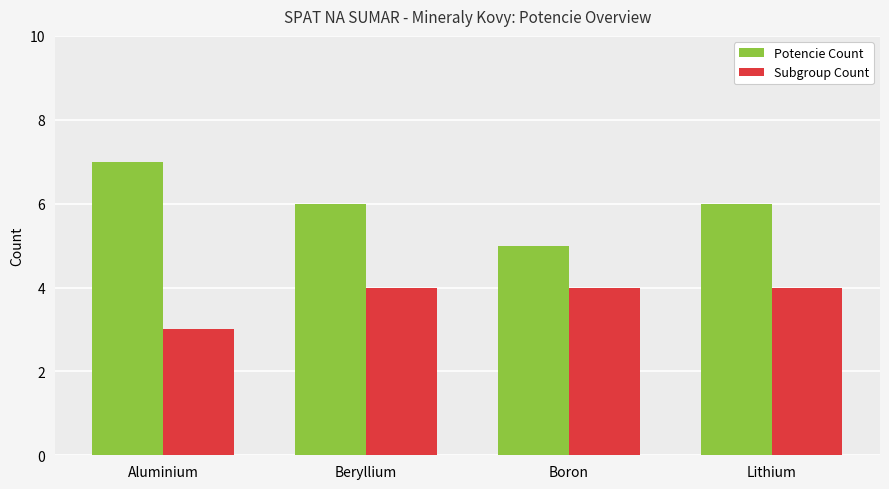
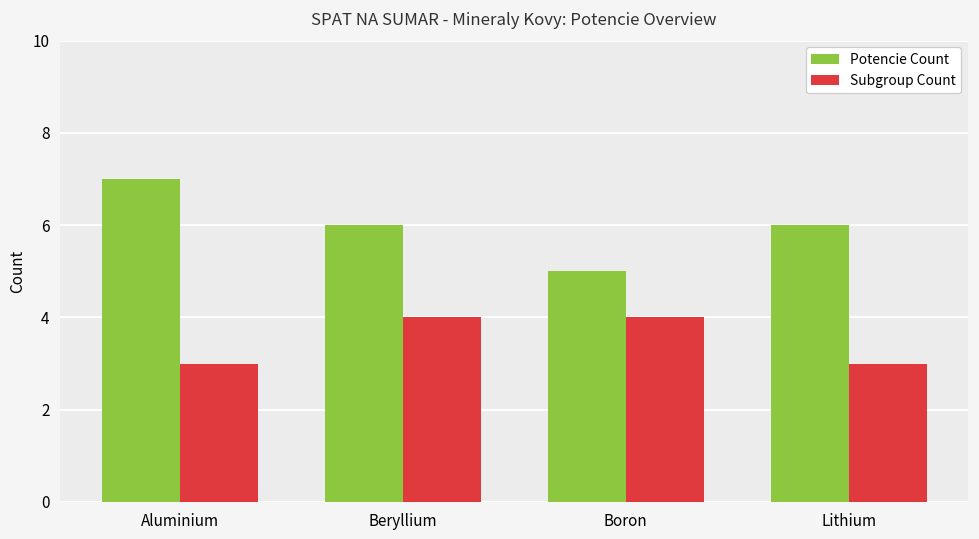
Subgroup Count, Lithium: 4 -> 3
